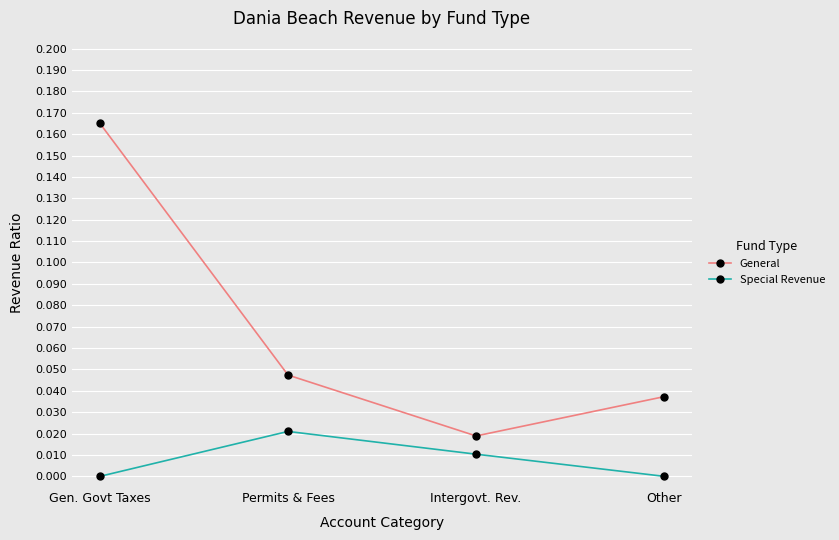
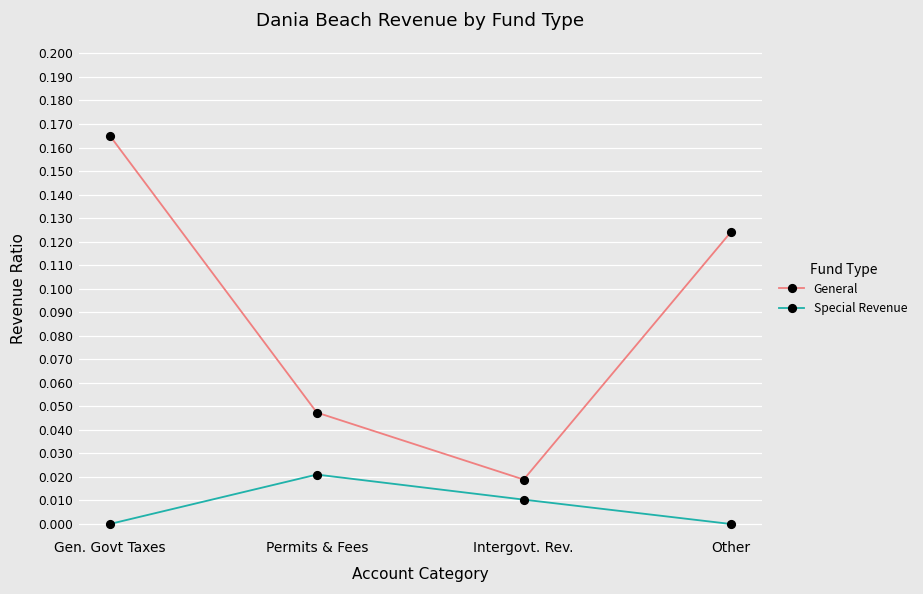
General, Other: 0.037 -> 0.124
